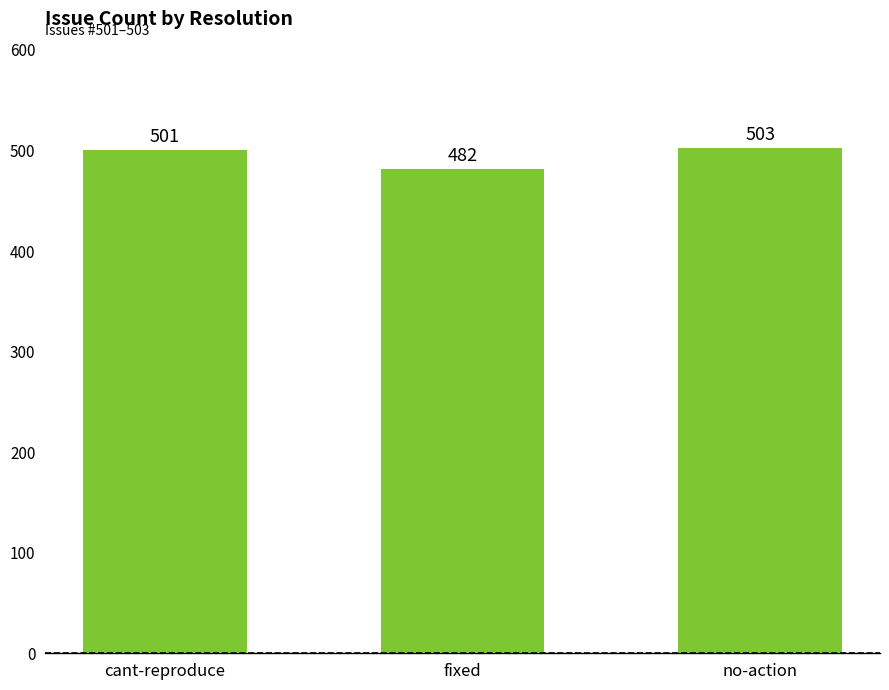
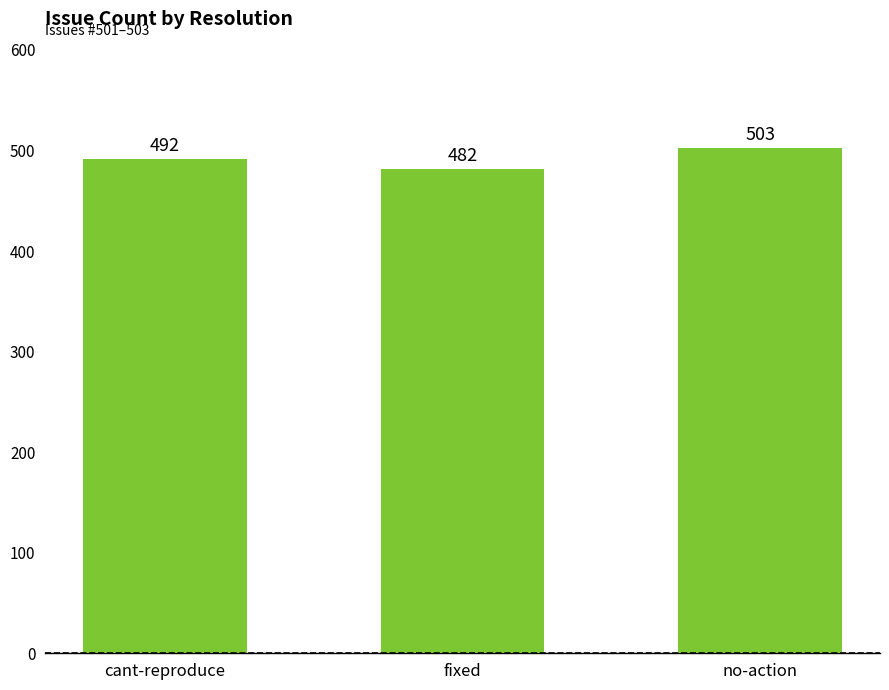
cant-reproduce: 501 -> 492
